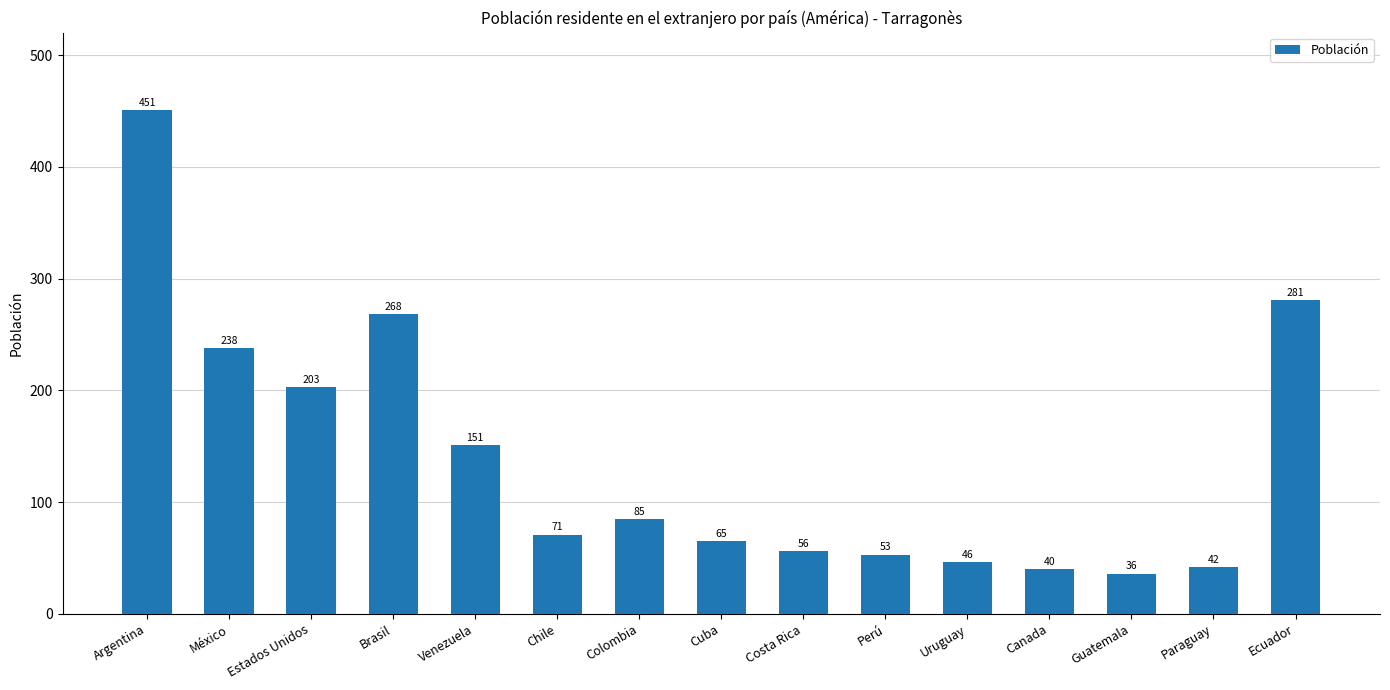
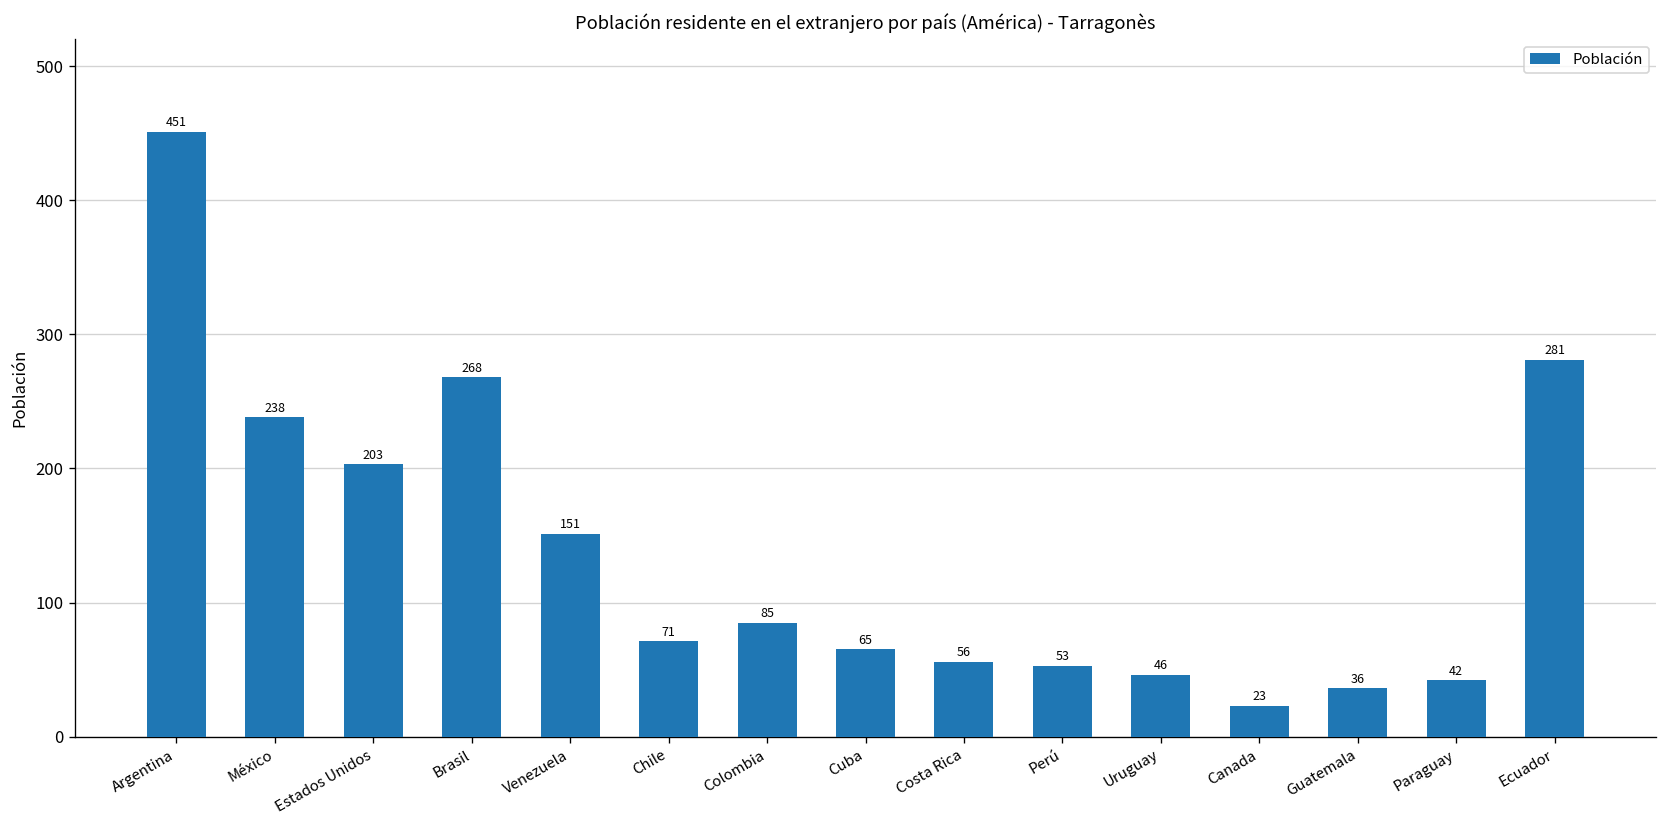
Canada: 40 -> 23
